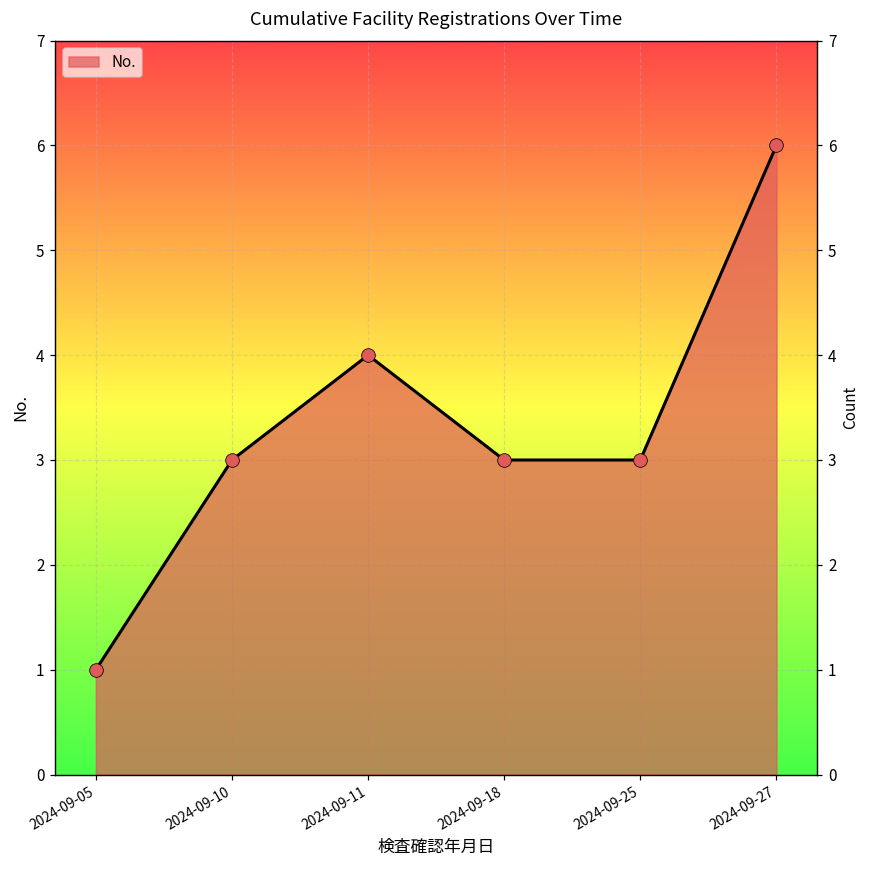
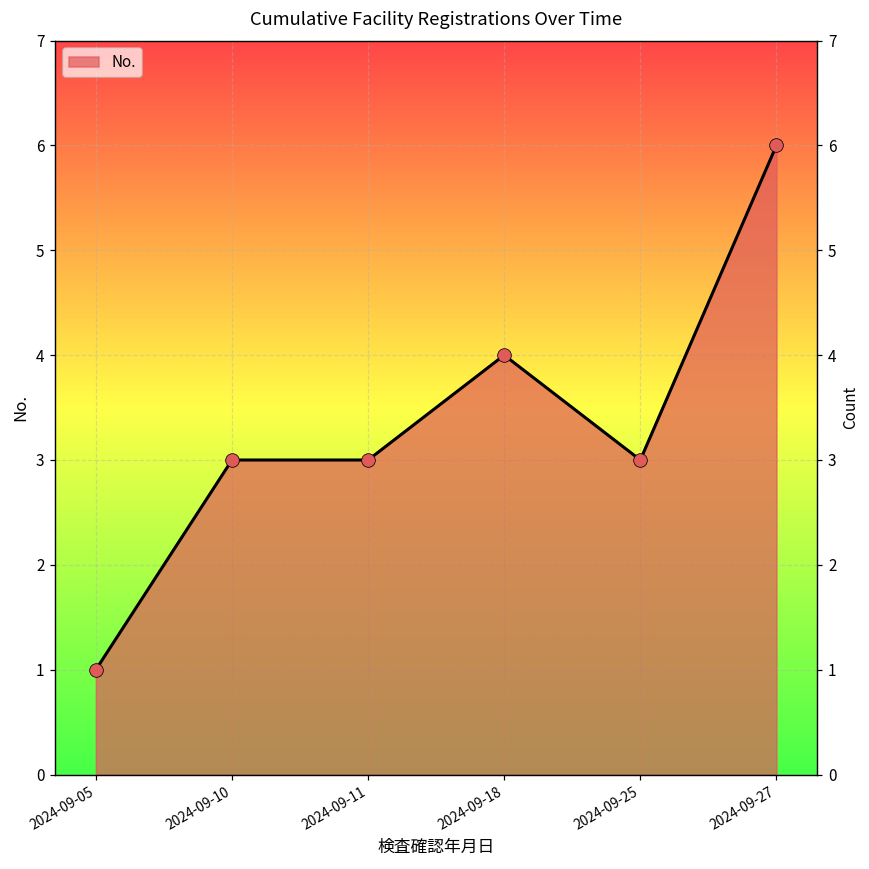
2024-09-11: 4 -> 3
2024-09-18: 3 -> 4
